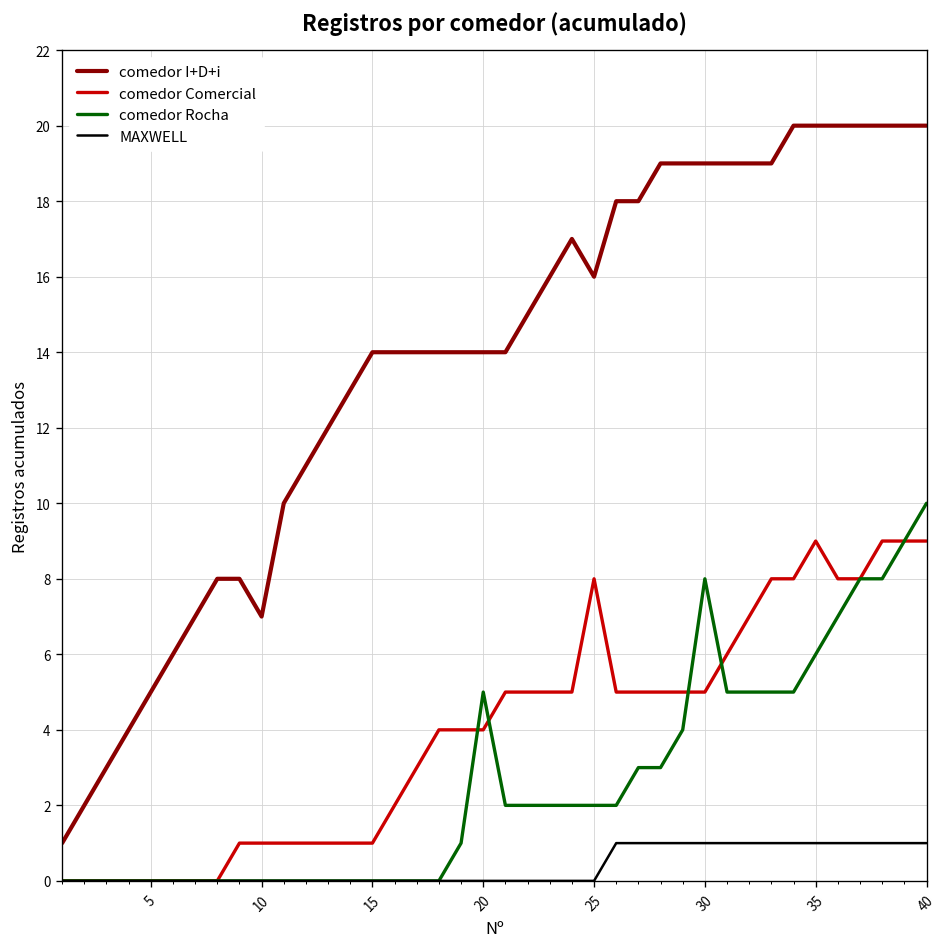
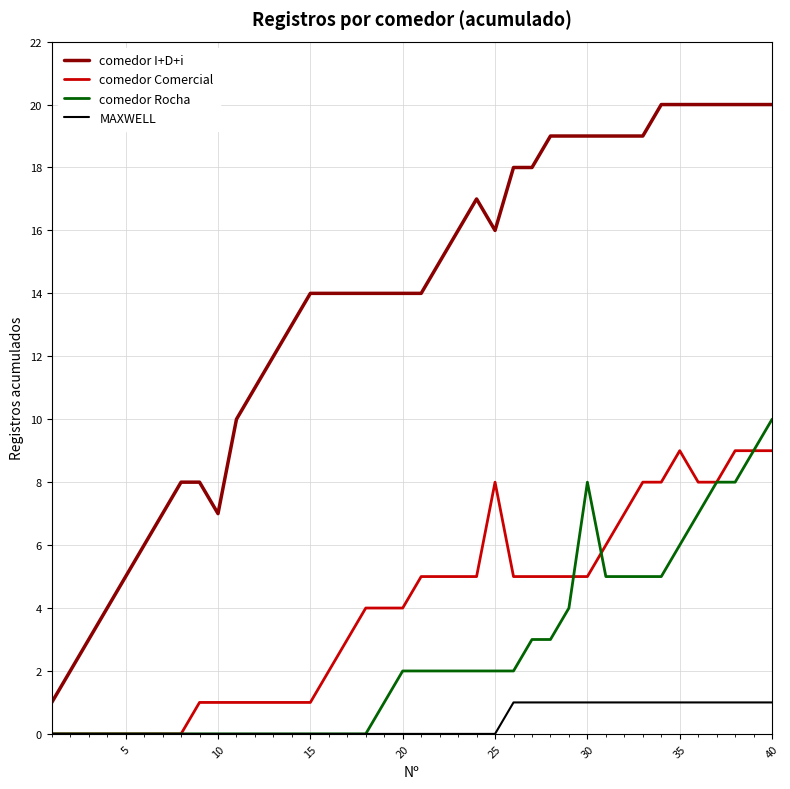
comedor Rocha, 20: 5 -> 2
